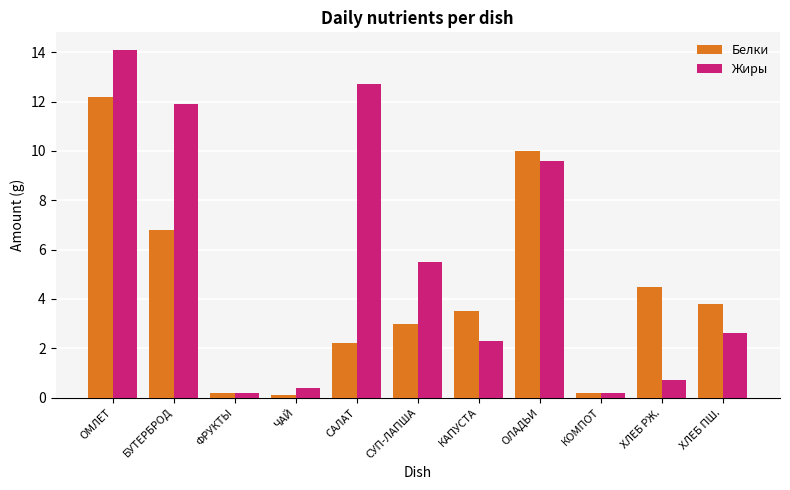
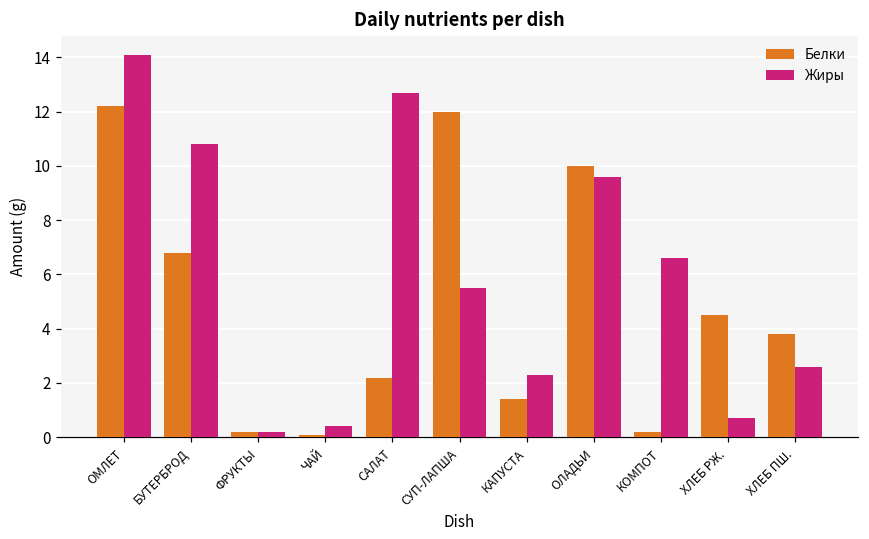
Жиры, БУТЕРБРОД: 11.9 -> 10.8
Белки, СУП-ЛАПША: 3 -> 12
Белки, КАПУСТА: 3.5 -> 1.4
Жиры, КОМПОТ: 0.2 -> 6.6
